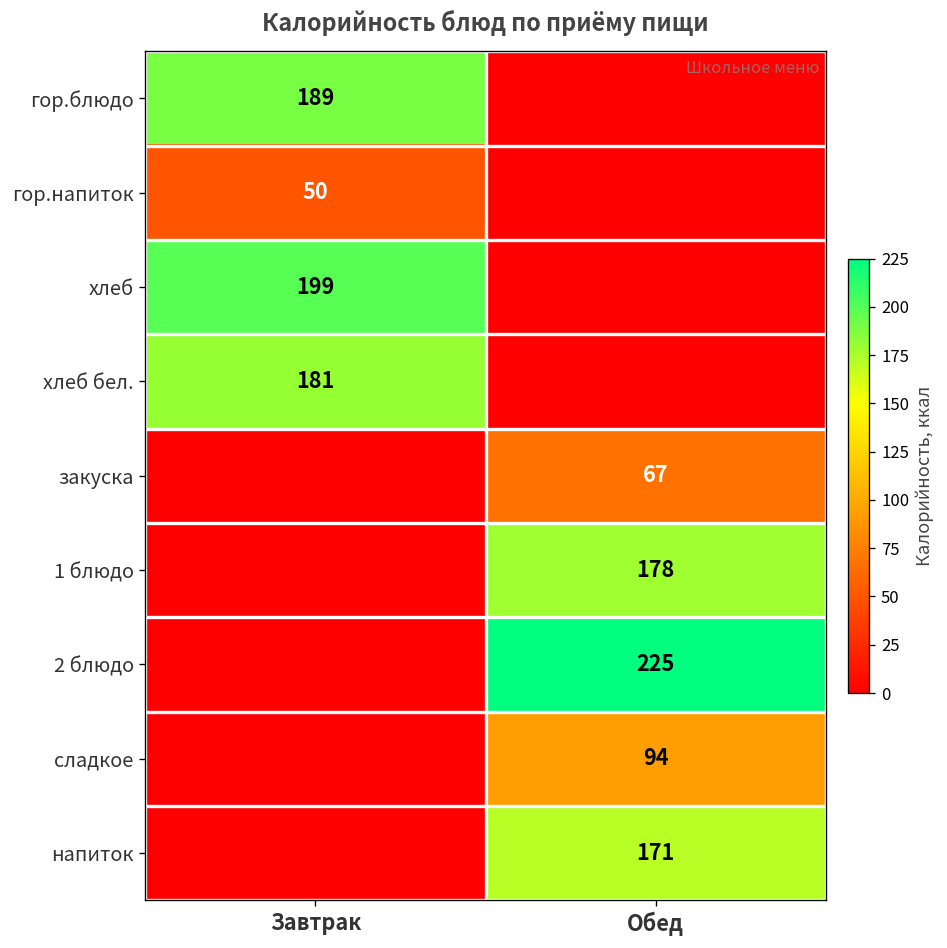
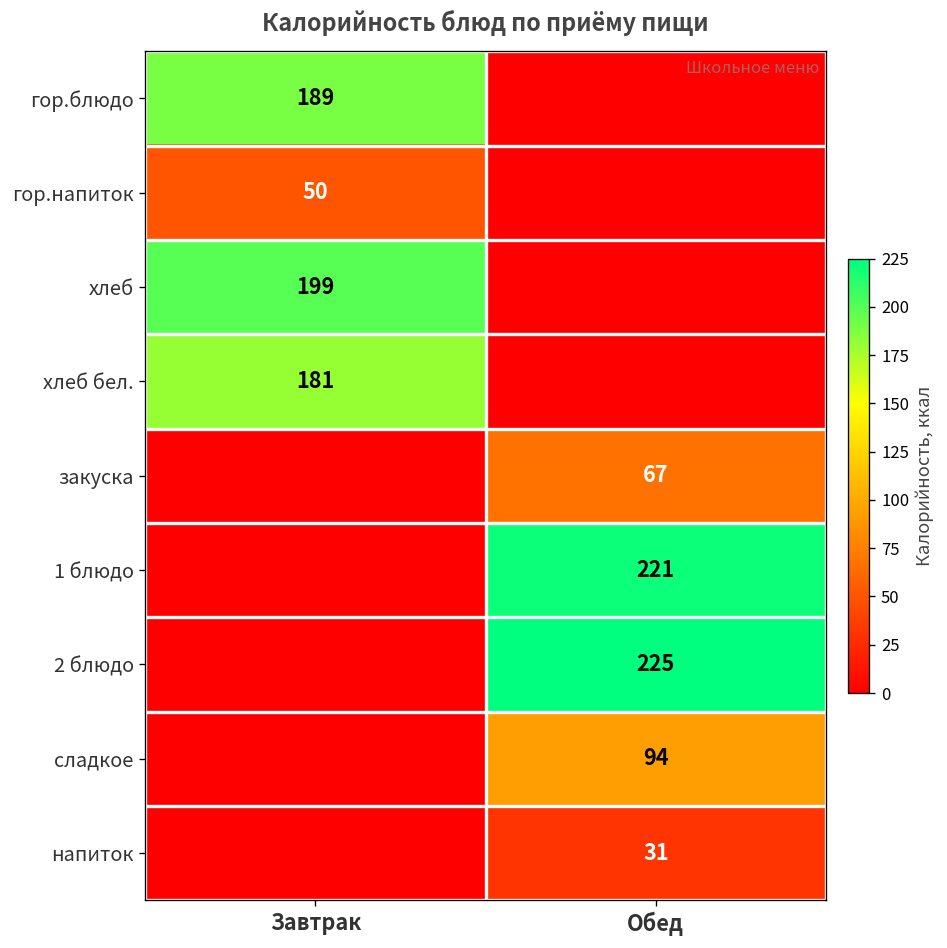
1 блюдо, Обед: 178 -> 221
напиток, Обед: 171 -> 31
